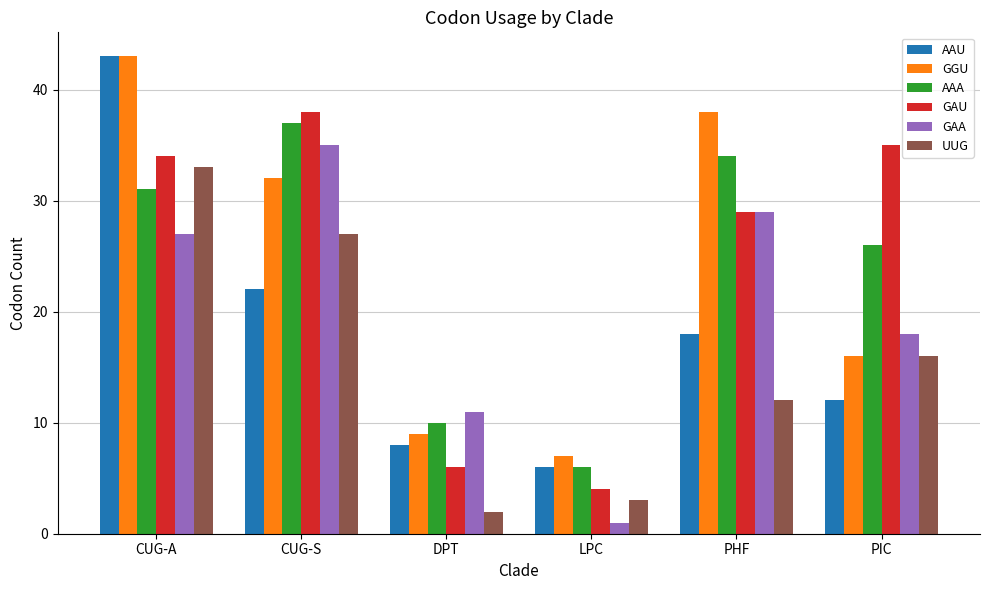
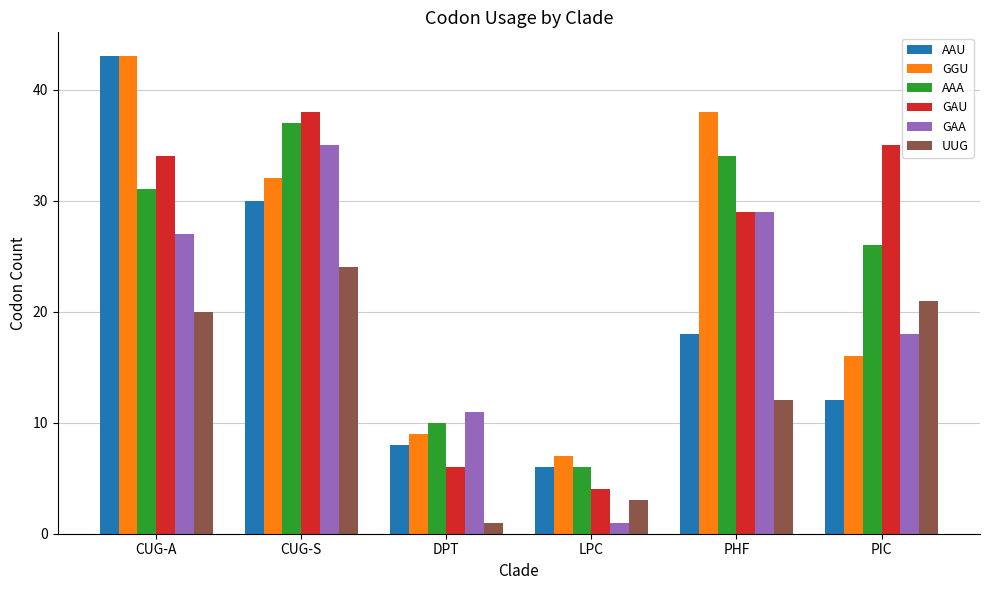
UUG, CUG-A: 33 -> 20
AAU, CUG-S: 22 -> 30
UUG, CUG-S: 27 -> 24
UUG, DPT: 2 -> 1
UUG, PIC: 16 -> 21
